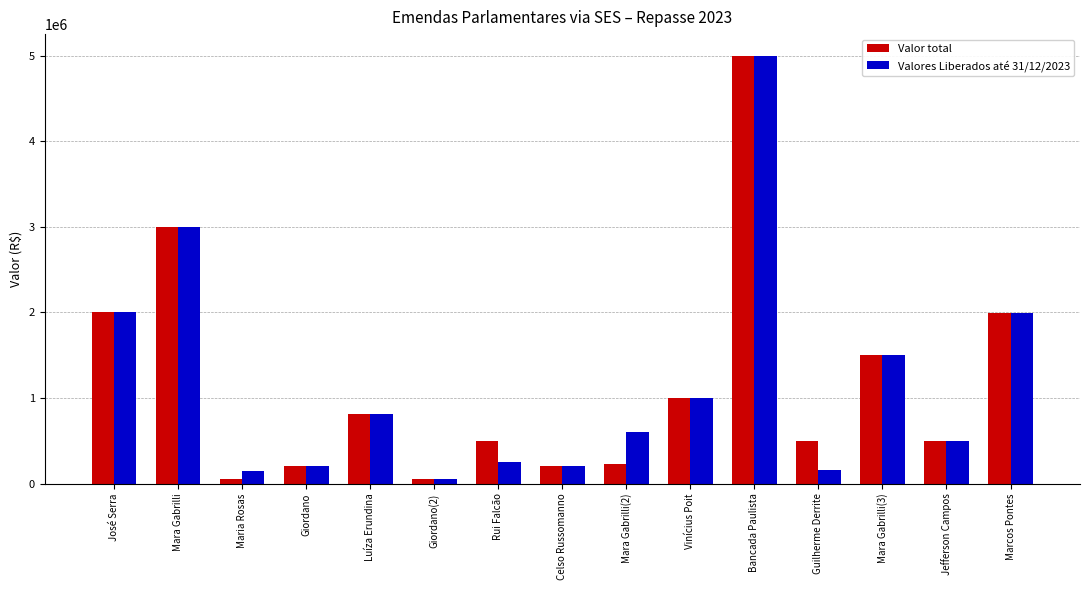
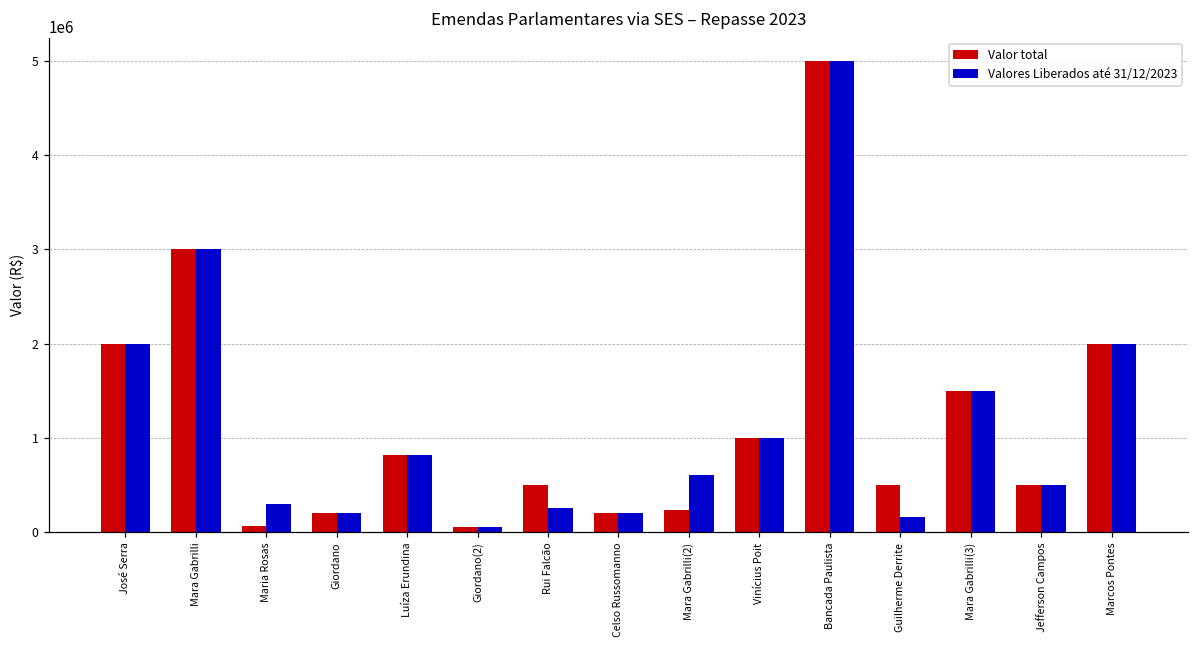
Valores Liberados até 31/12/2023, Maria Rosas: 200000 -> 300000
